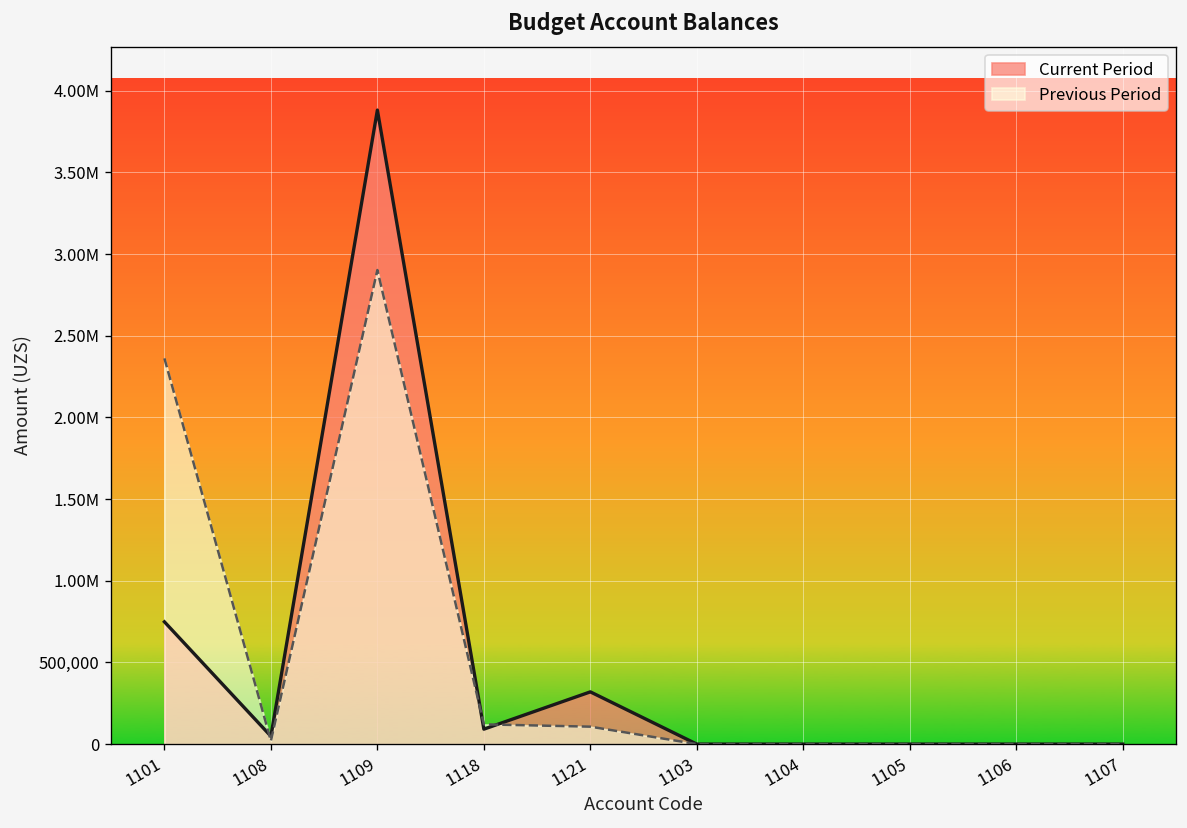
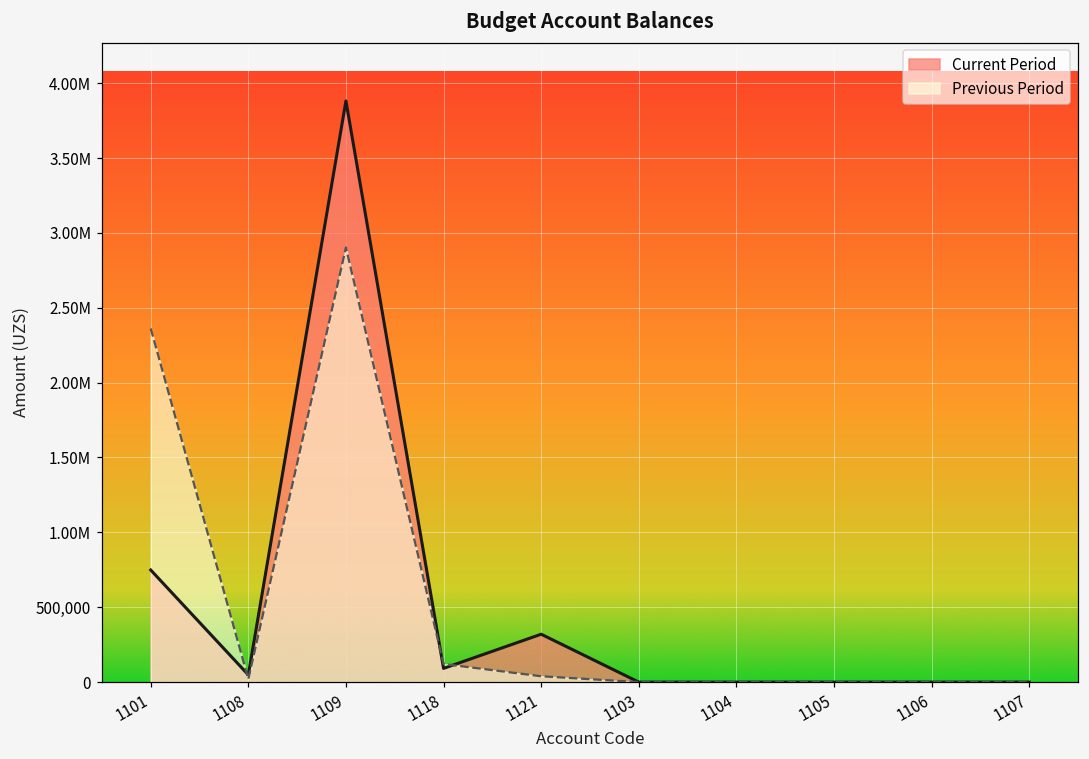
Previous Period, 1121: 110,000 -> 40,000
